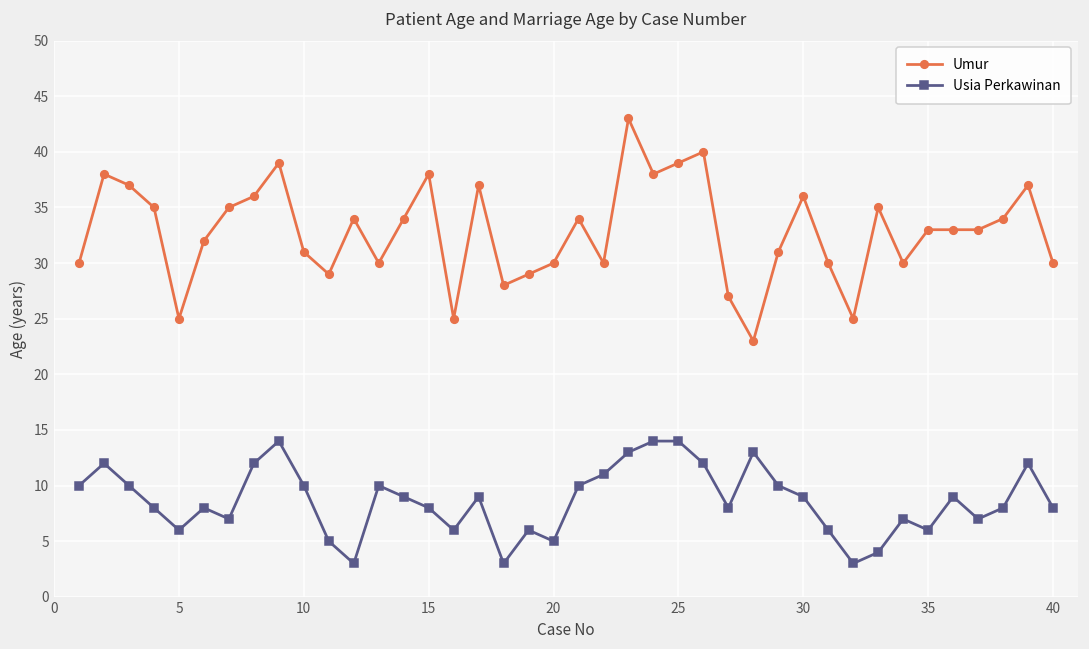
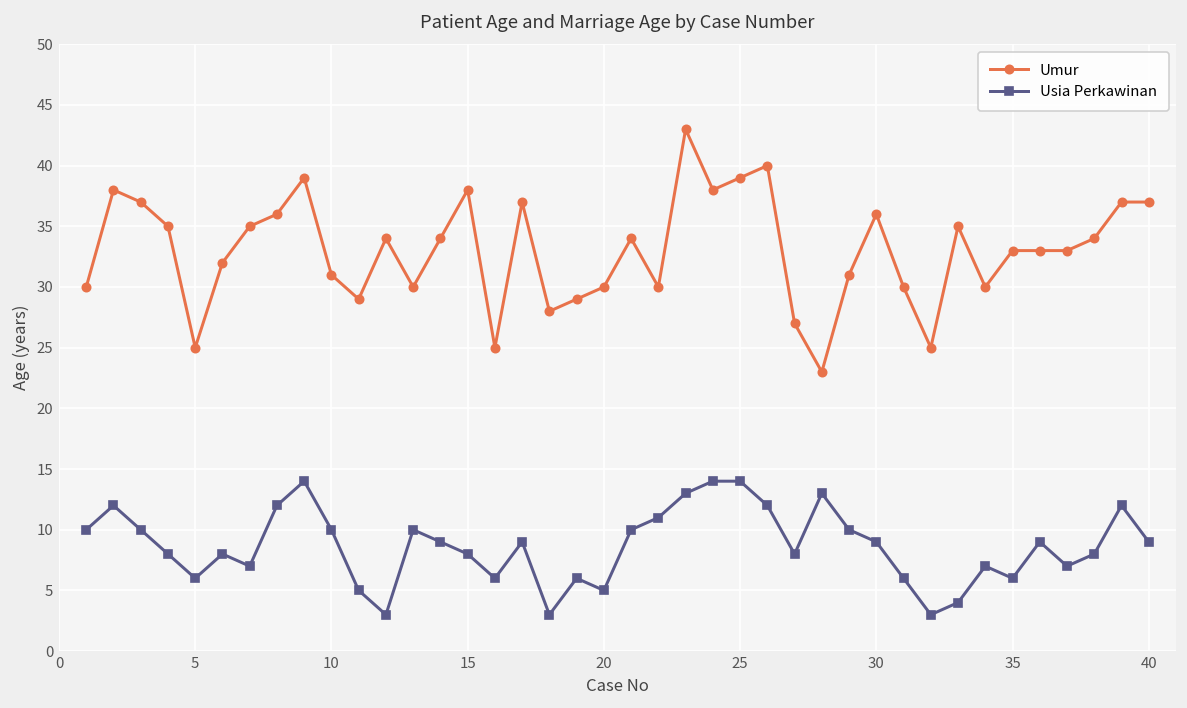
Umur, 40: 30 -> 37
Usia Perkawinan, 40: 8 -> 9
